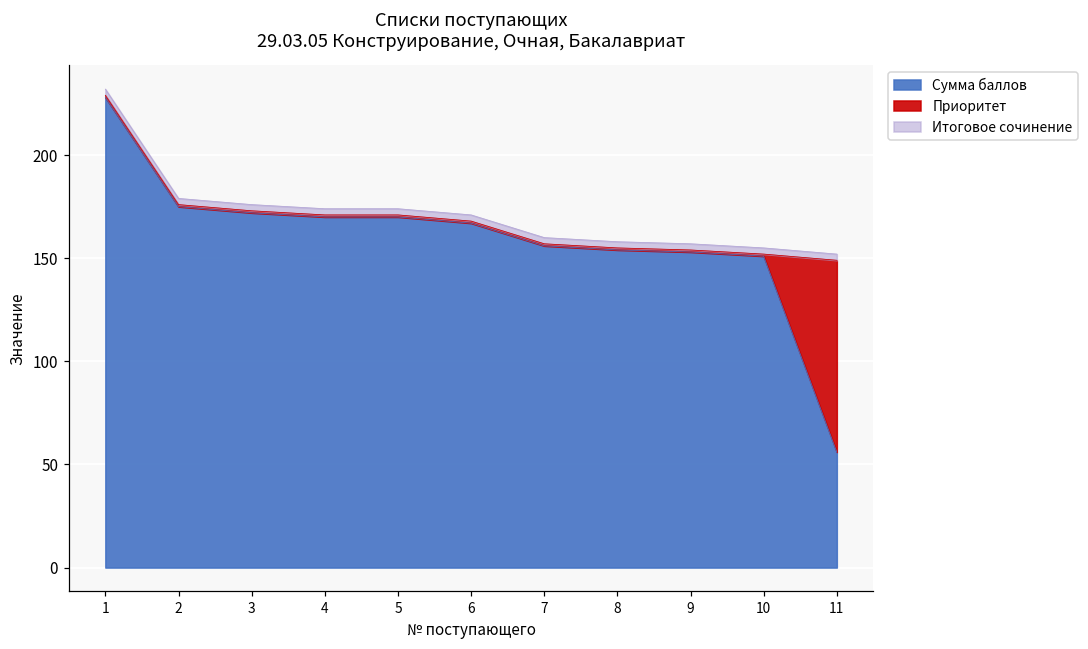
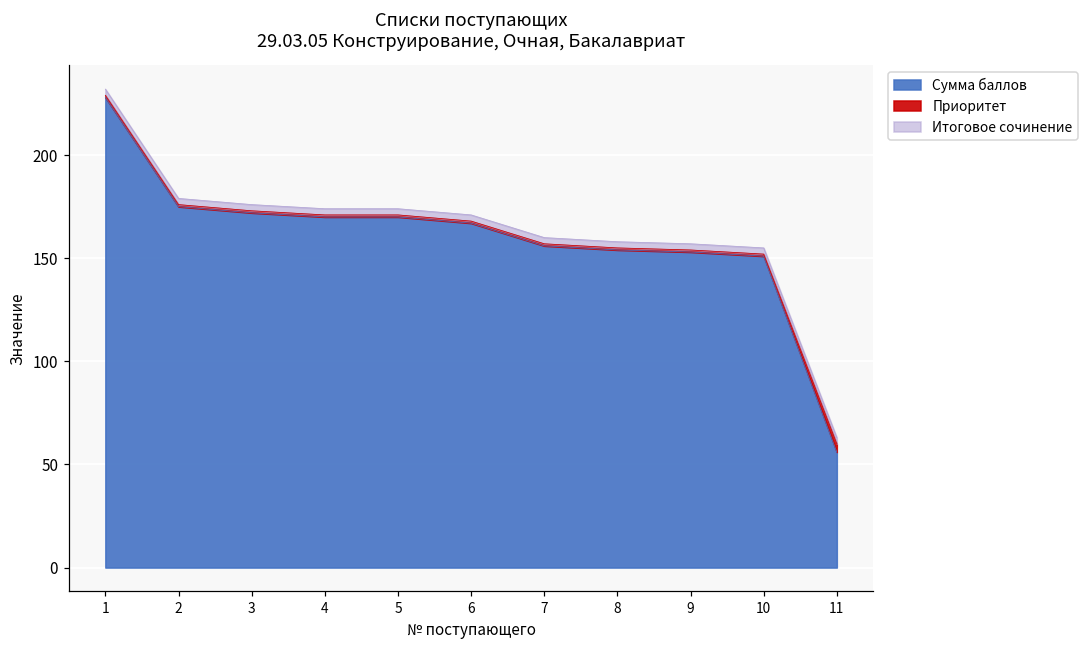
Приоритет, 11: 93 -> 4
